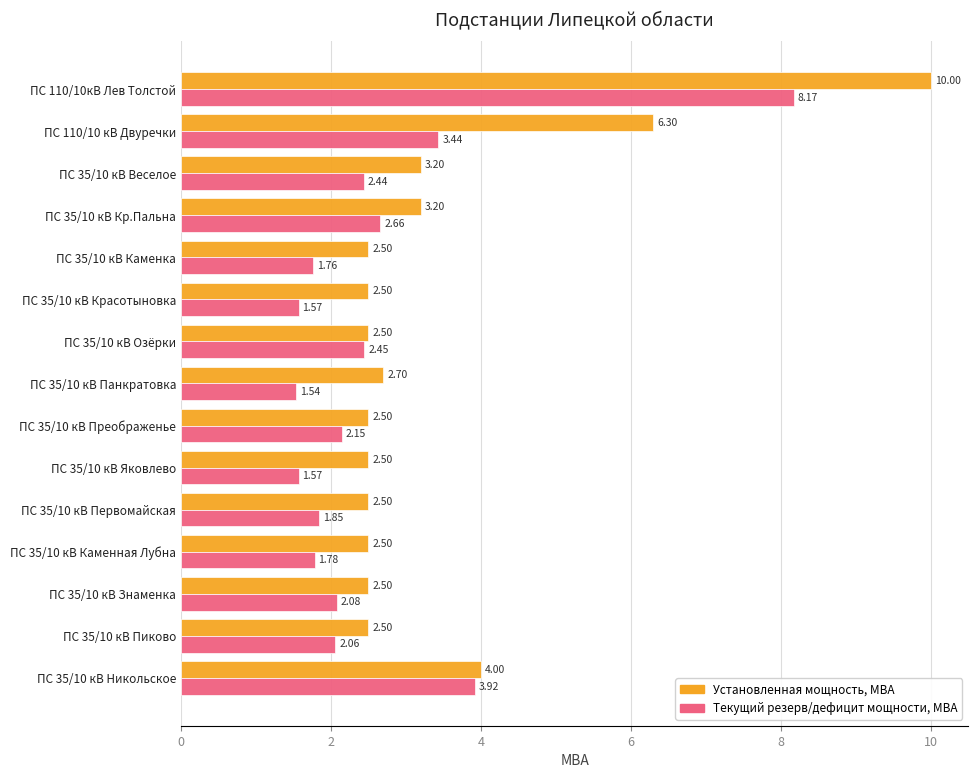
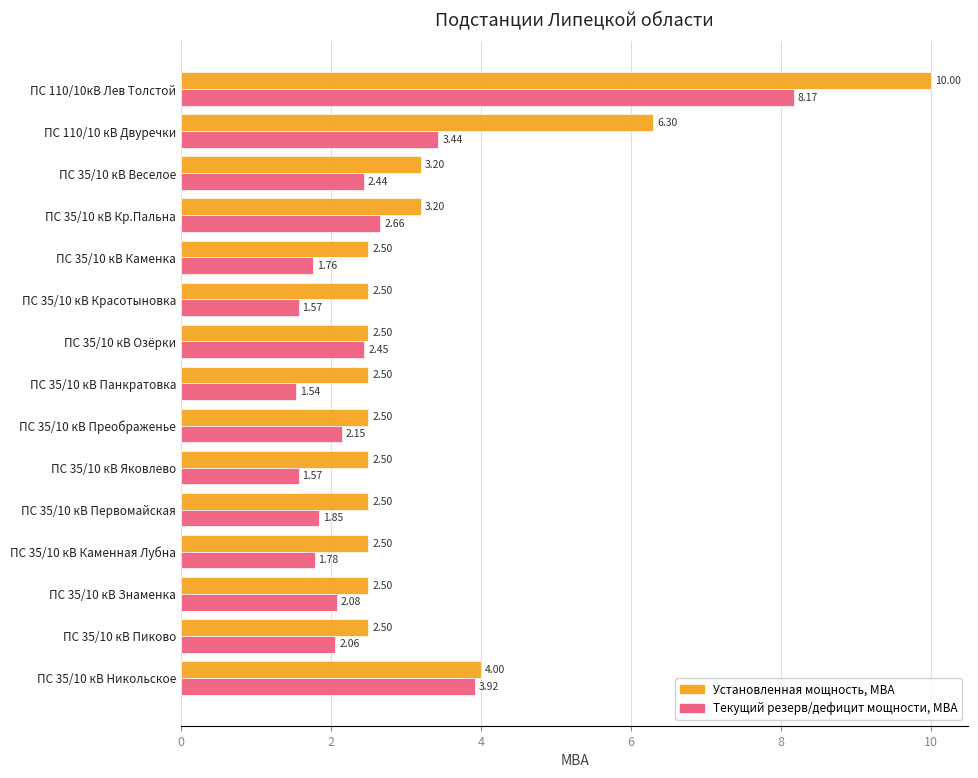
Установленная мощность, МВА, ПС 35/10 кВ Панкратовка: 2.70 -> 2.50
